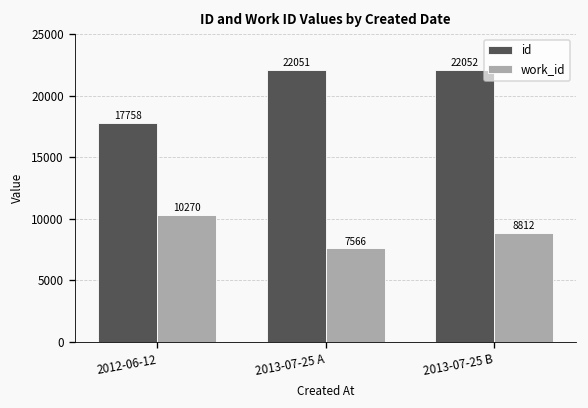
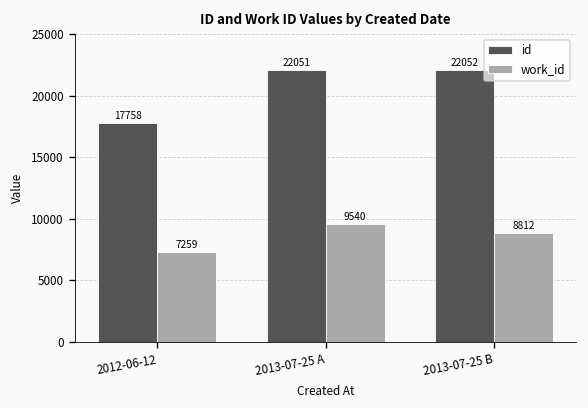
work_id, 2012-06-12: 10270 -> 7259
work_id, 2013-07-25 A: 7566 -> 9540
